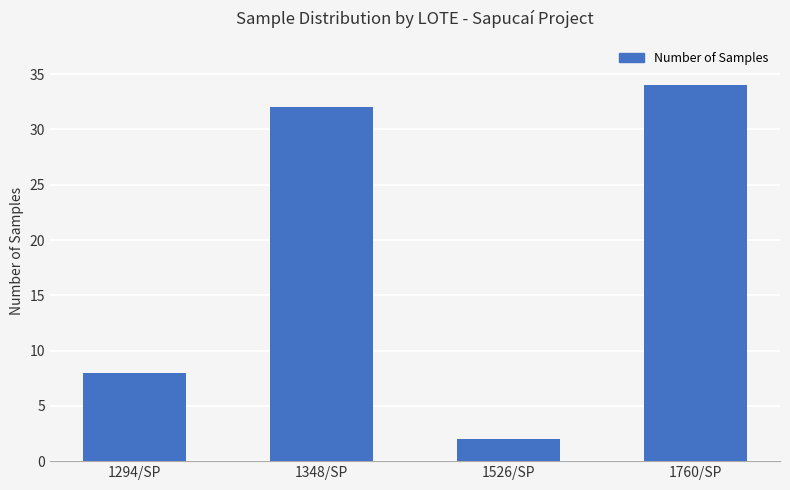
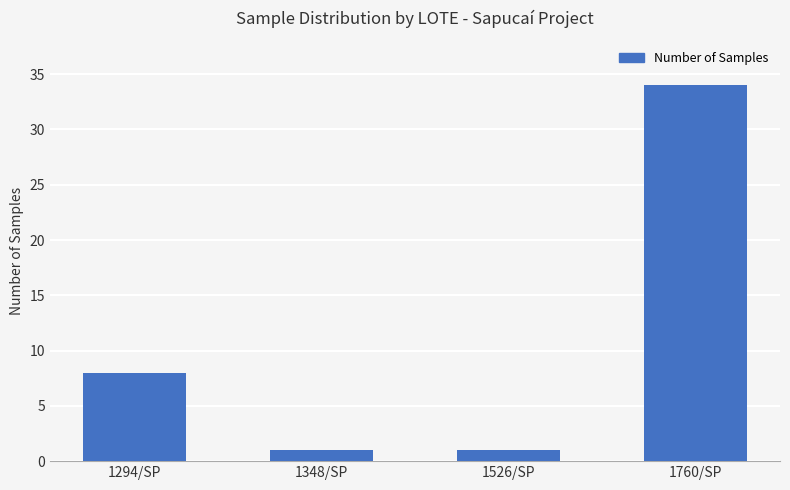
1348/SP: 32 -> 1
1526/SP: 2 -> 1
